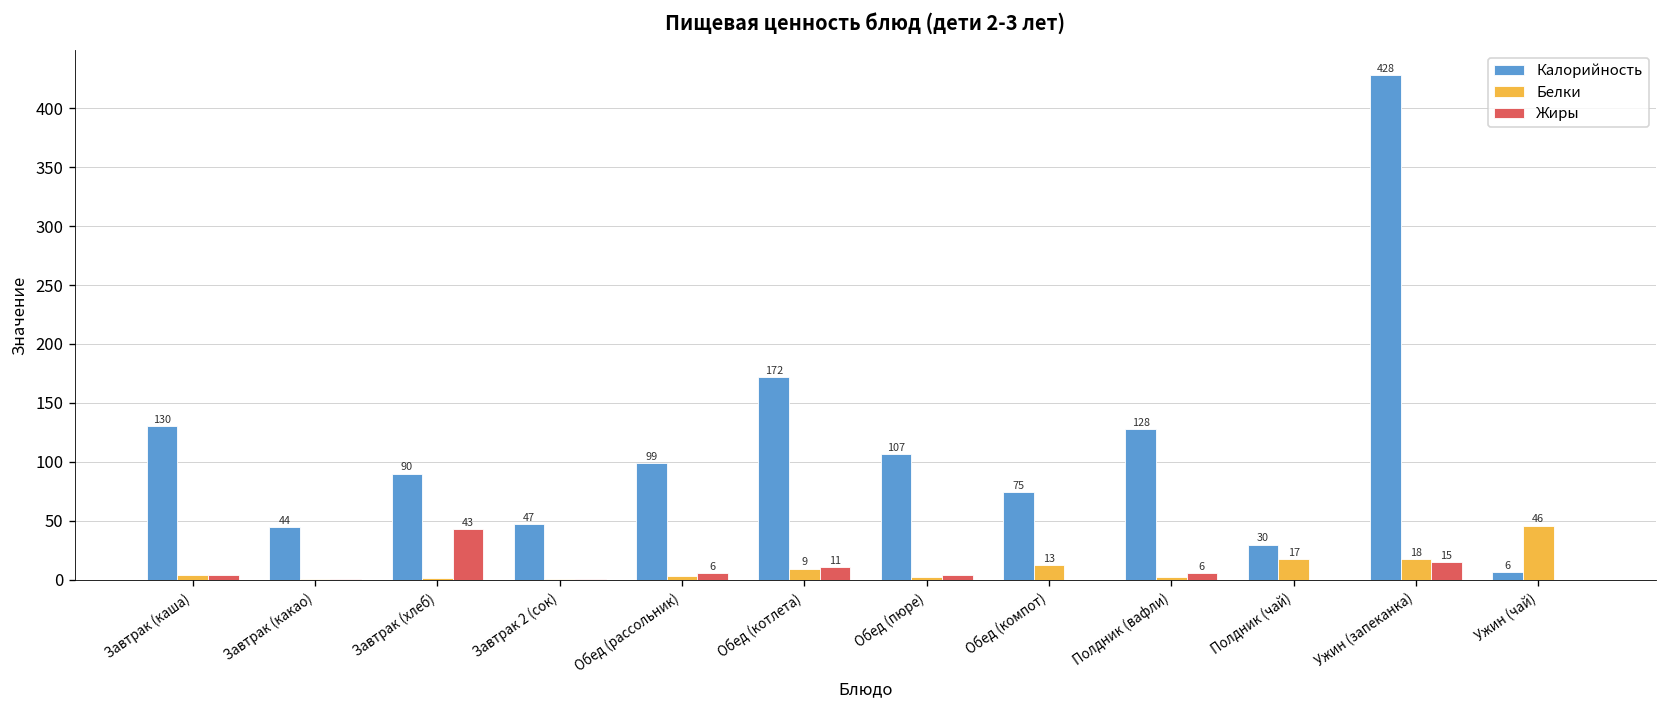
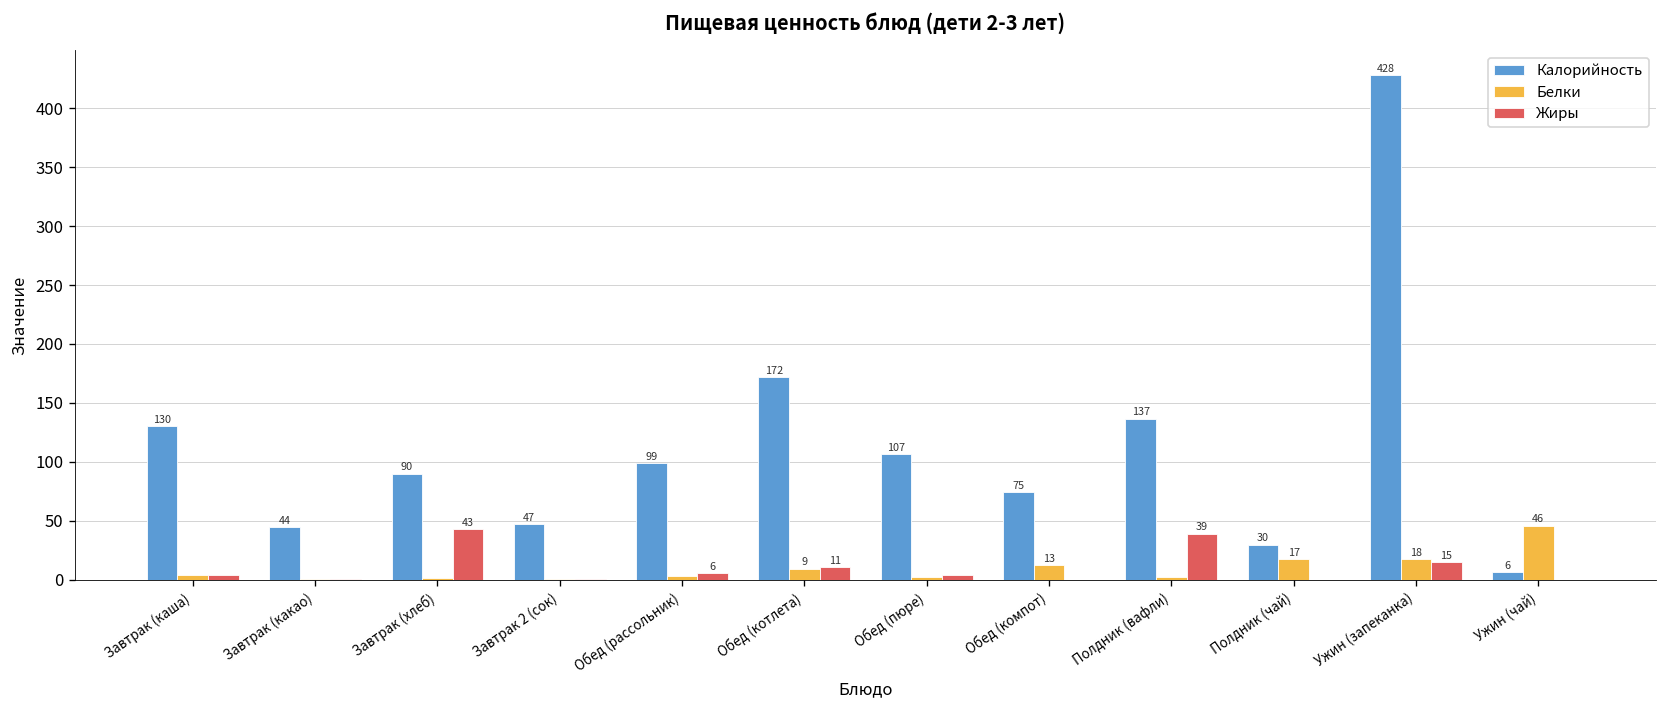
Калорийность, Полдник (вафли): 128 -> 137
Жиры, Полдник (вафли): 6 -> 39
